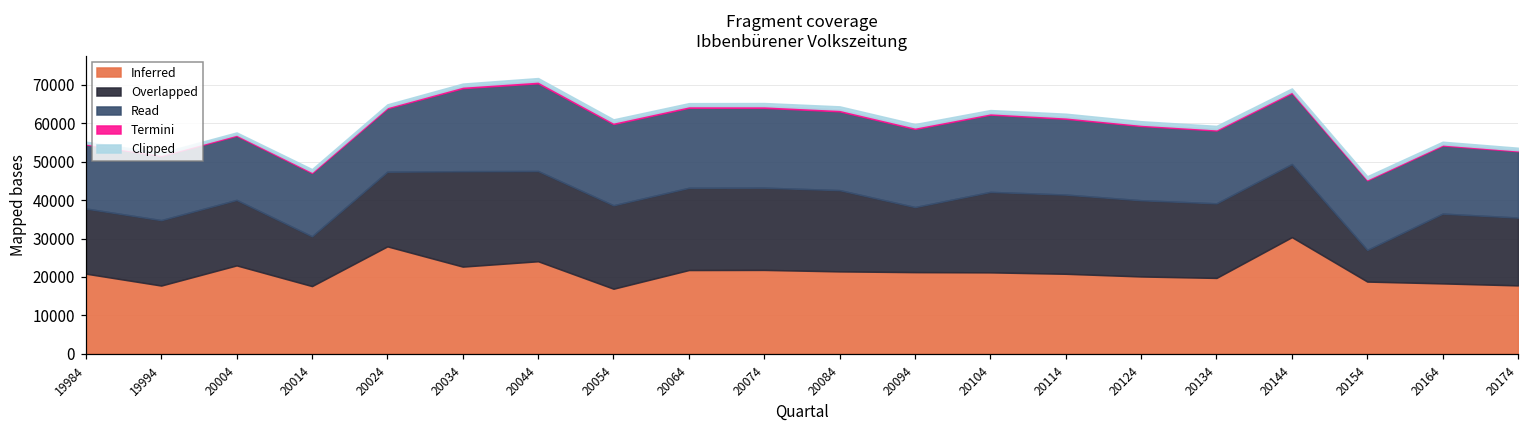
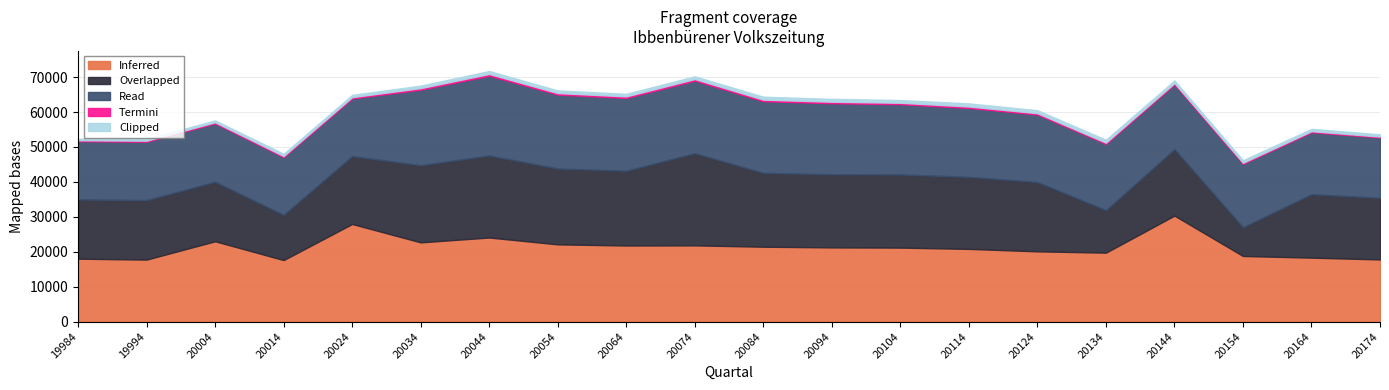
Inferred, 19984: 21000 -> 18000
Overlapped, 20034: 25000 -> 22000
Inferred, 20054: 17000 -> 22000
Overlapped, 20074: 21000 -> 26000
Overlapped, 20094: 17000 -> 21000
Overlapped, 20134: 19000 -> 12000
